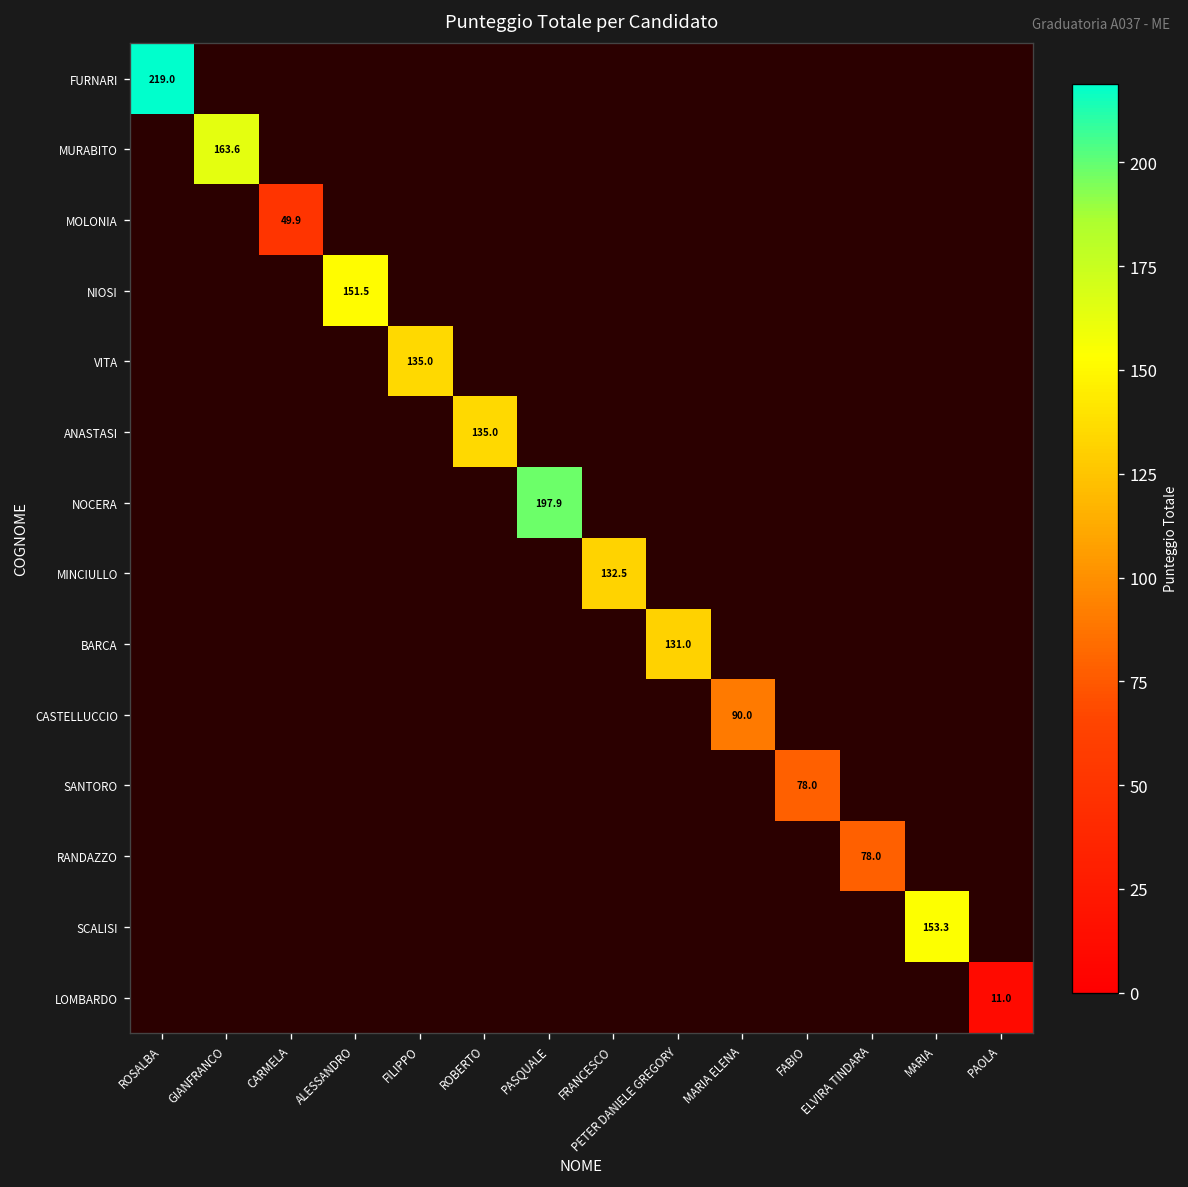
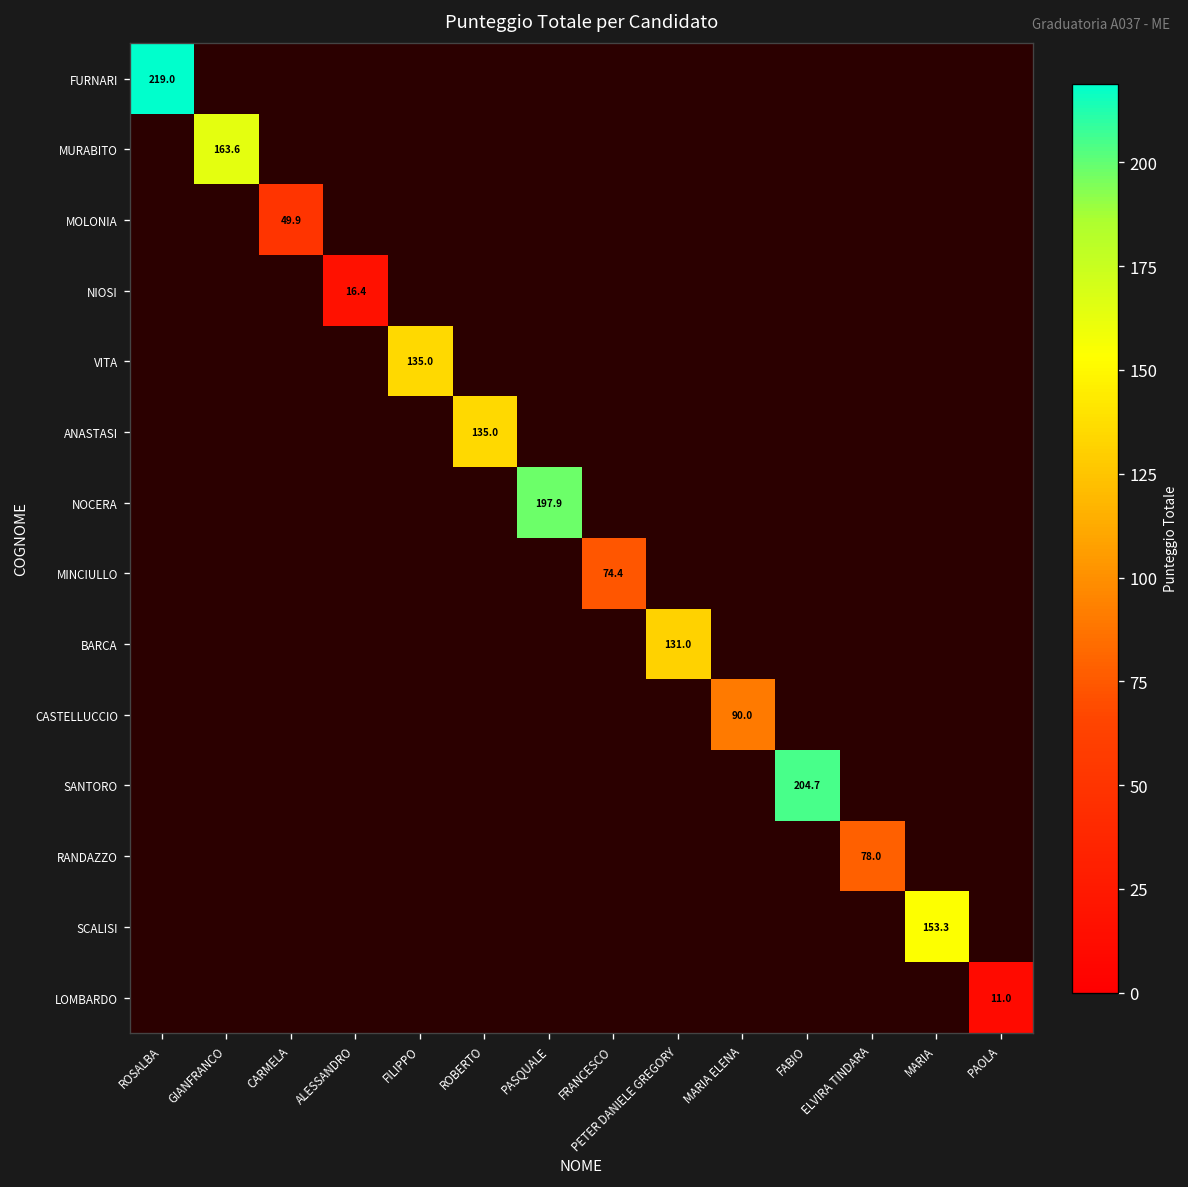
NIOSI, ALESSANDRO: 151.5 -> 16.4
MINCIULLO, FRANCESCO: 132.5 -> 74.4
SANTORO, FABIO: 78.0 -> 204.7
